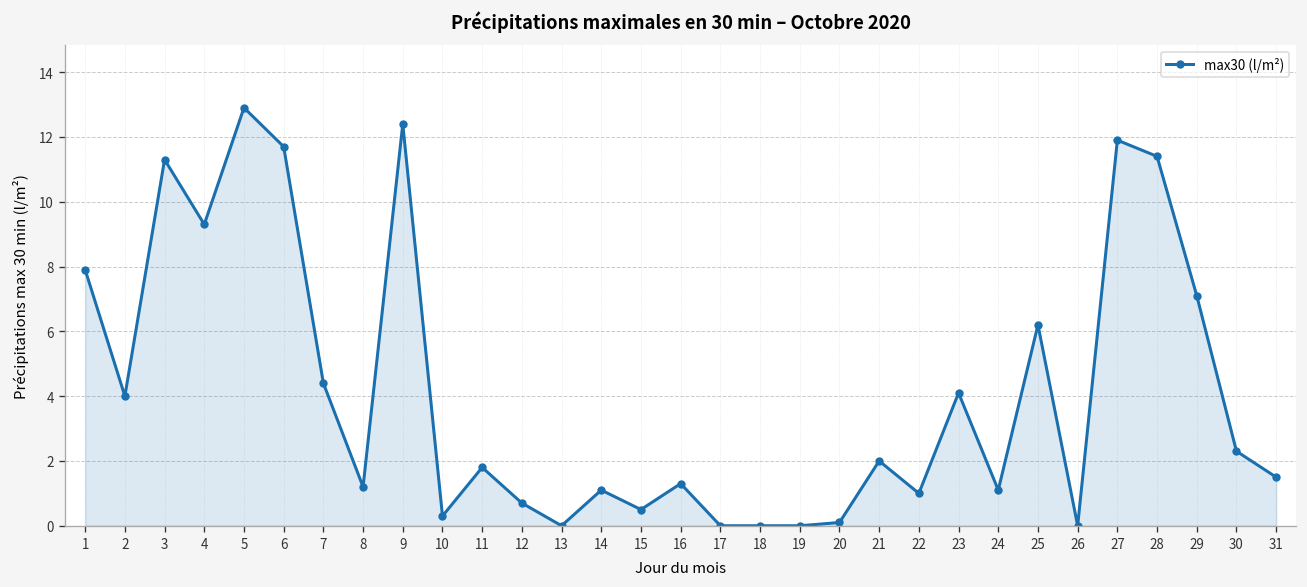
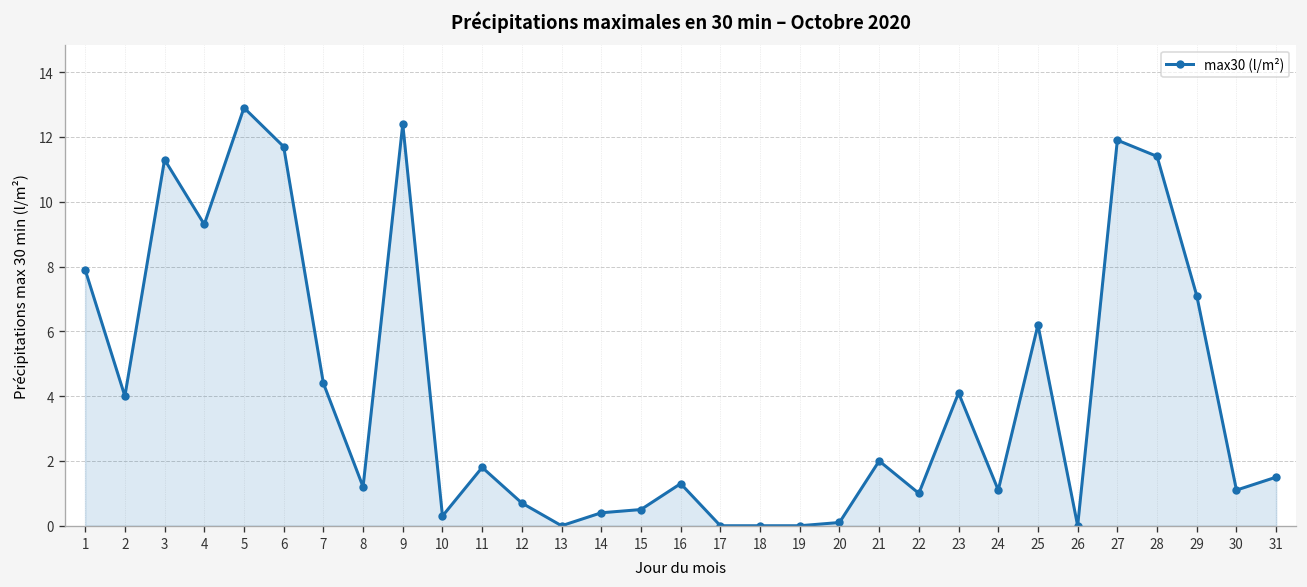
14: 1.1 -> 0.4
30: 2.3 -> 1.1
